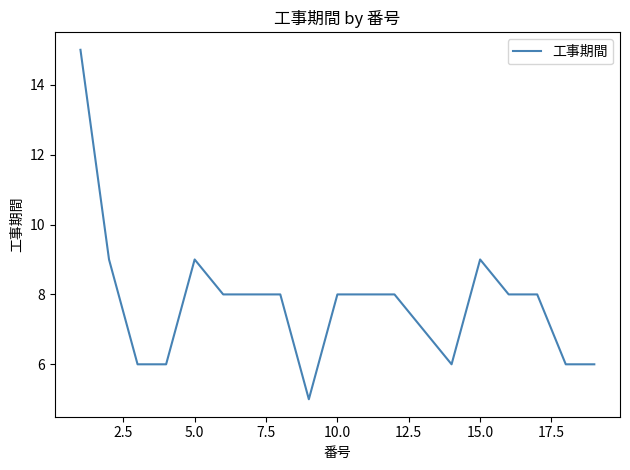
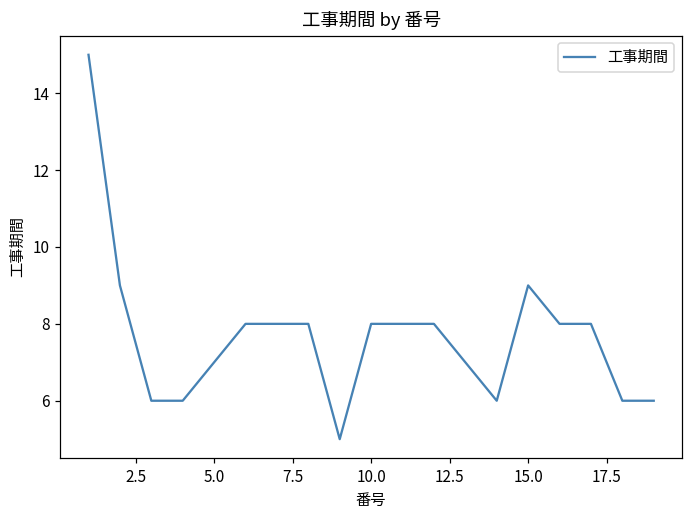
5.0: 9 -> 7
